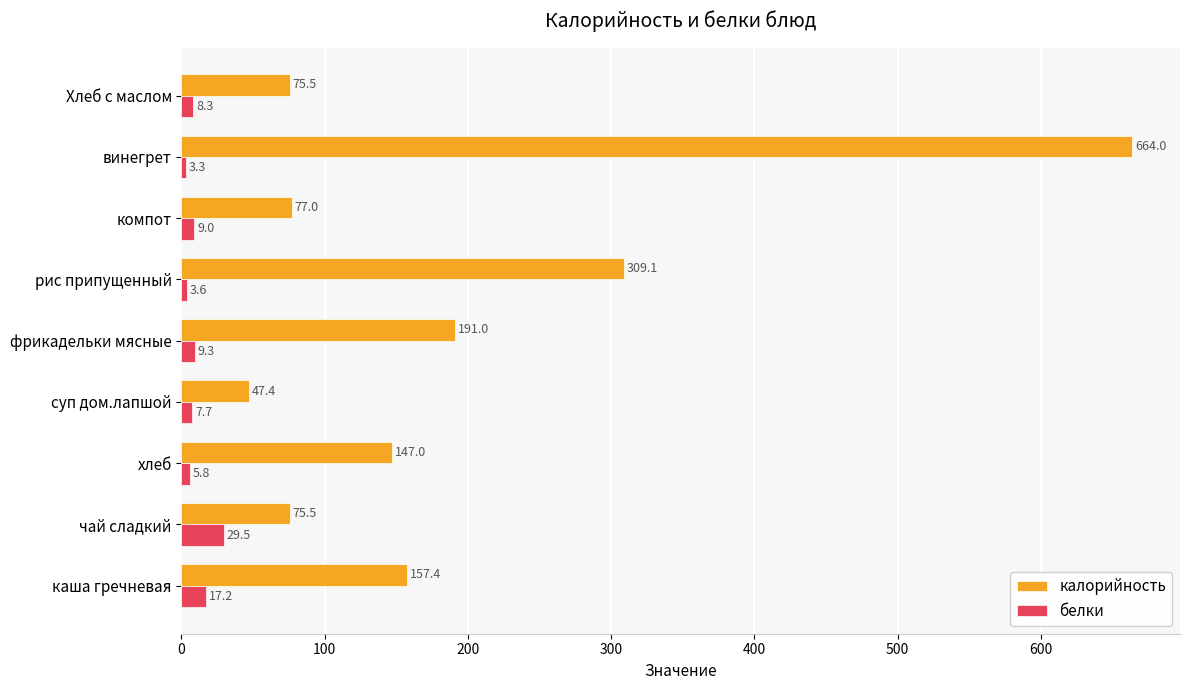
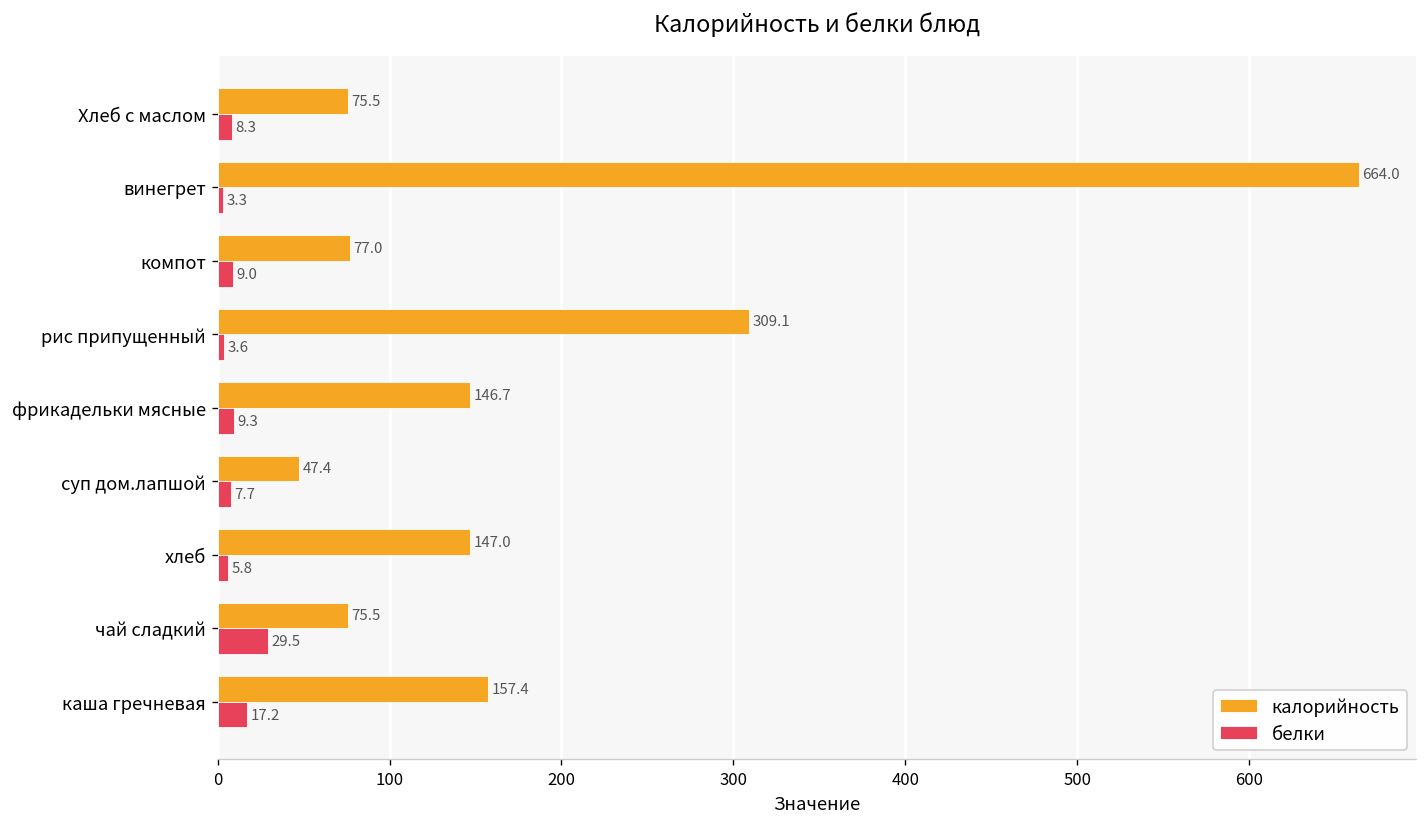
калорийность, фрикадельки мясные: 191.0 -> 146.7
